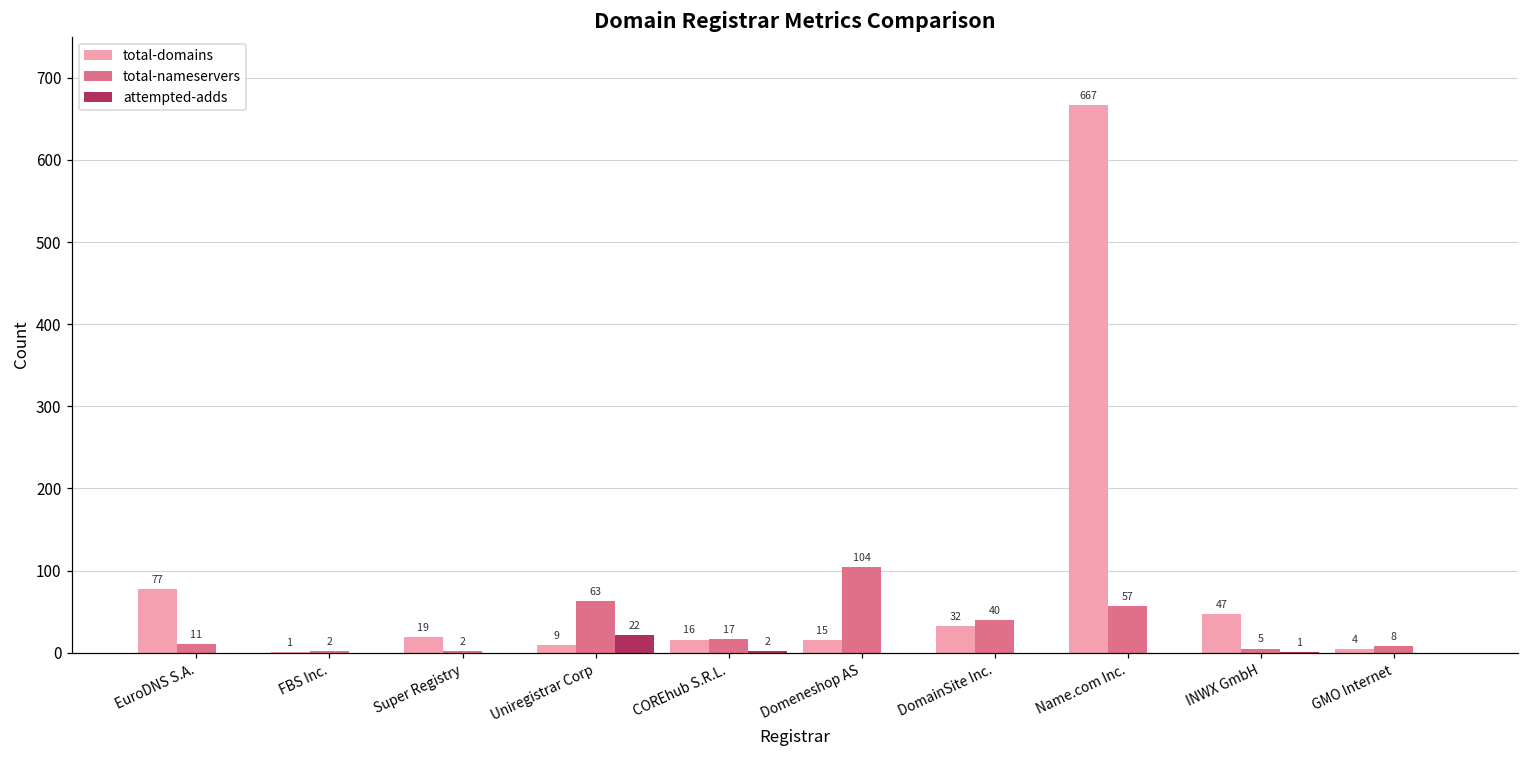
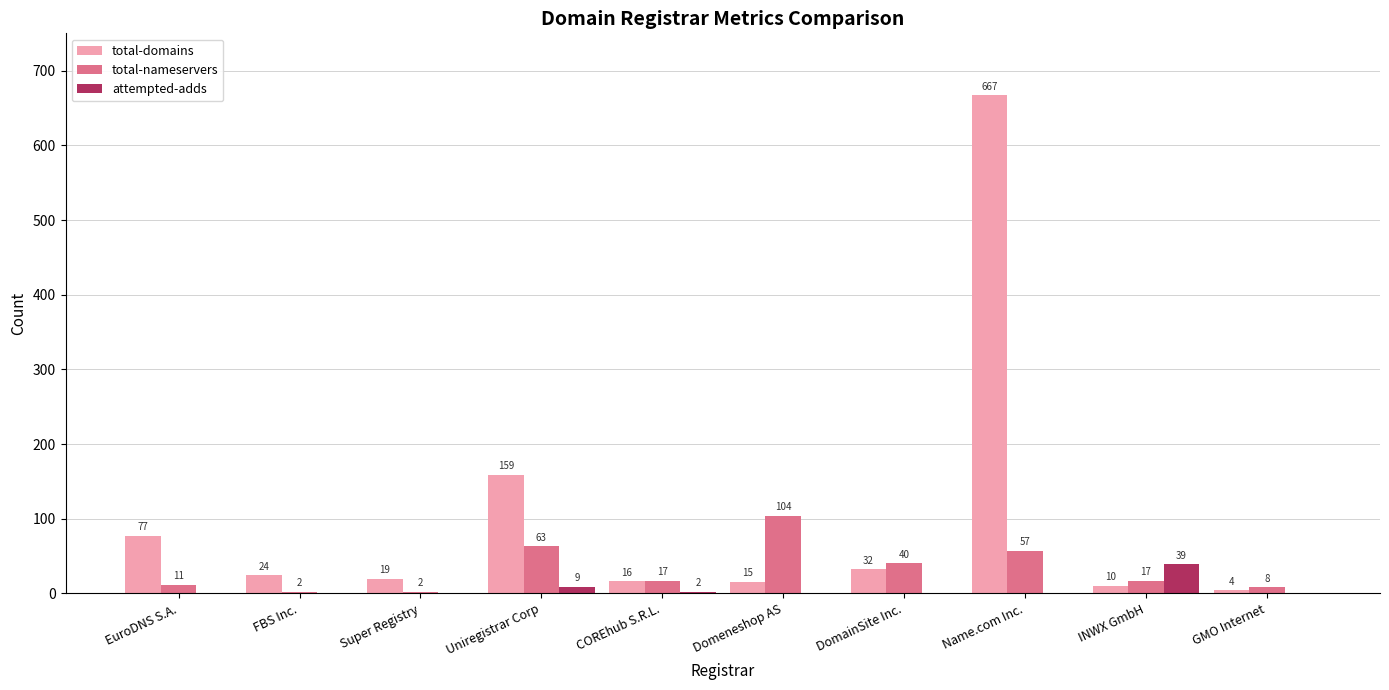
total-domains, FBS Inc.: 1 -> 24
total-domains, Uniregistrar Corp: 9 -> 159
attempted-adds, Uniregistrar Corp: 22 -> 9
total-domains, INWX GmbH: 47 -> 10
total-nameservers, INWX GmbH: 5 -> 17
attempted-adds, INWX GmbH: 1 -> 39
